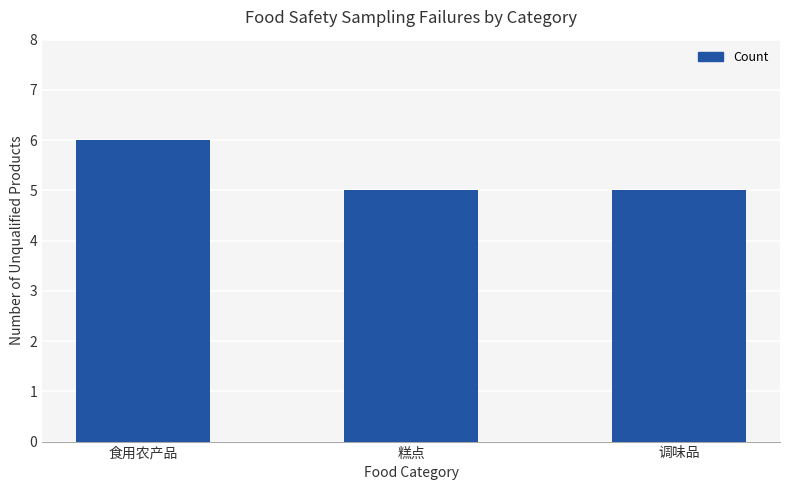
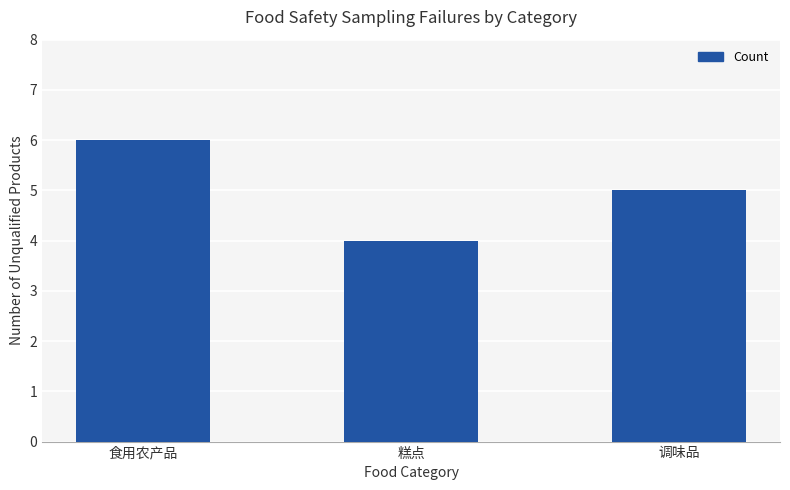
糕点: 5 -> 4
